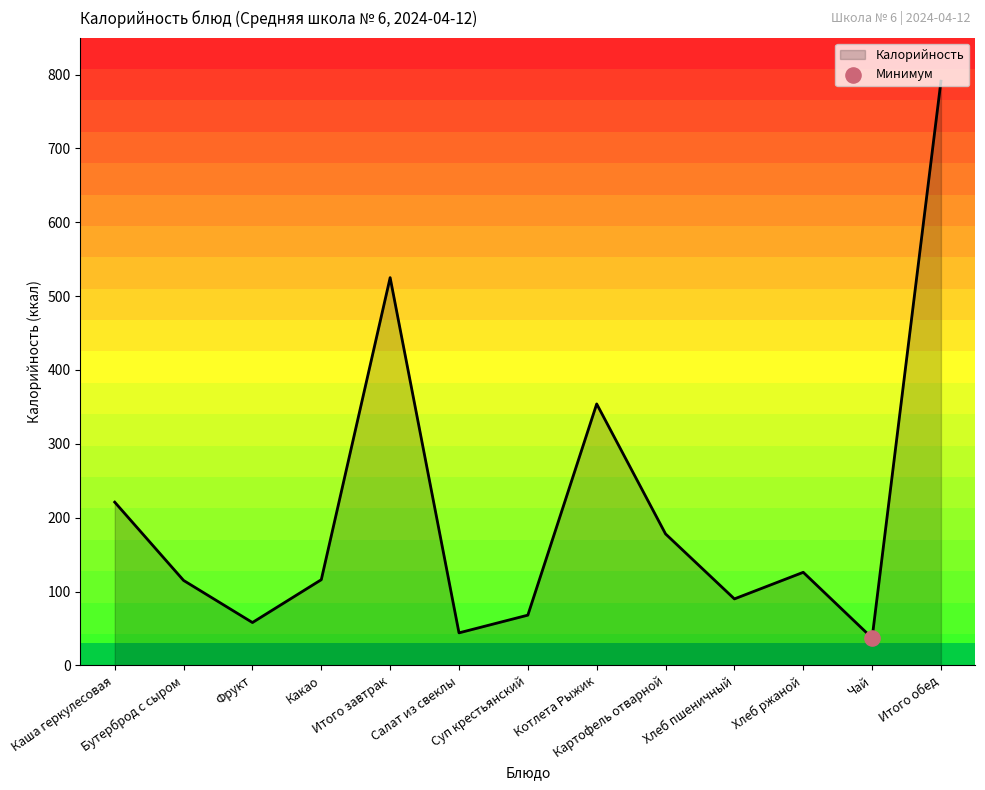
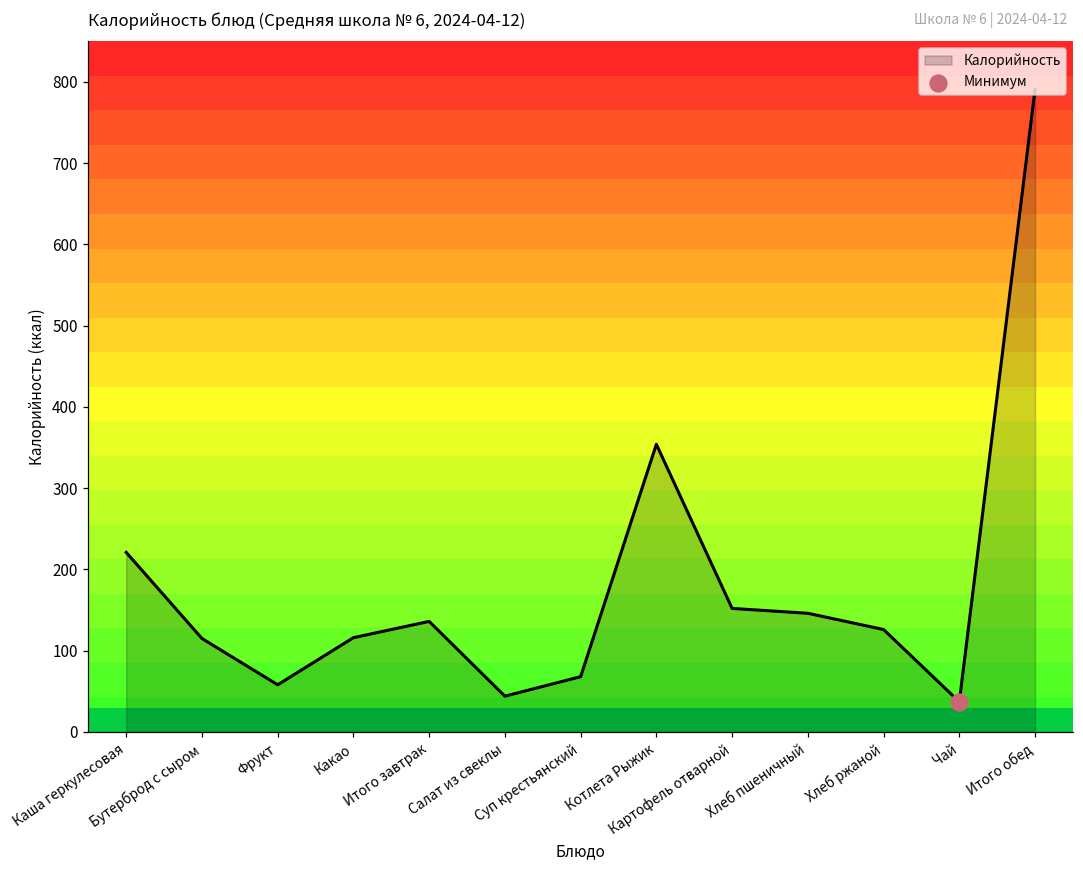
Калорийность, Итого завтрак: 530 -> 140
Калорийность, Картофель отварной: 180 -> 150
Калорийность, Хлеб пшеничный: 90 -> 150
